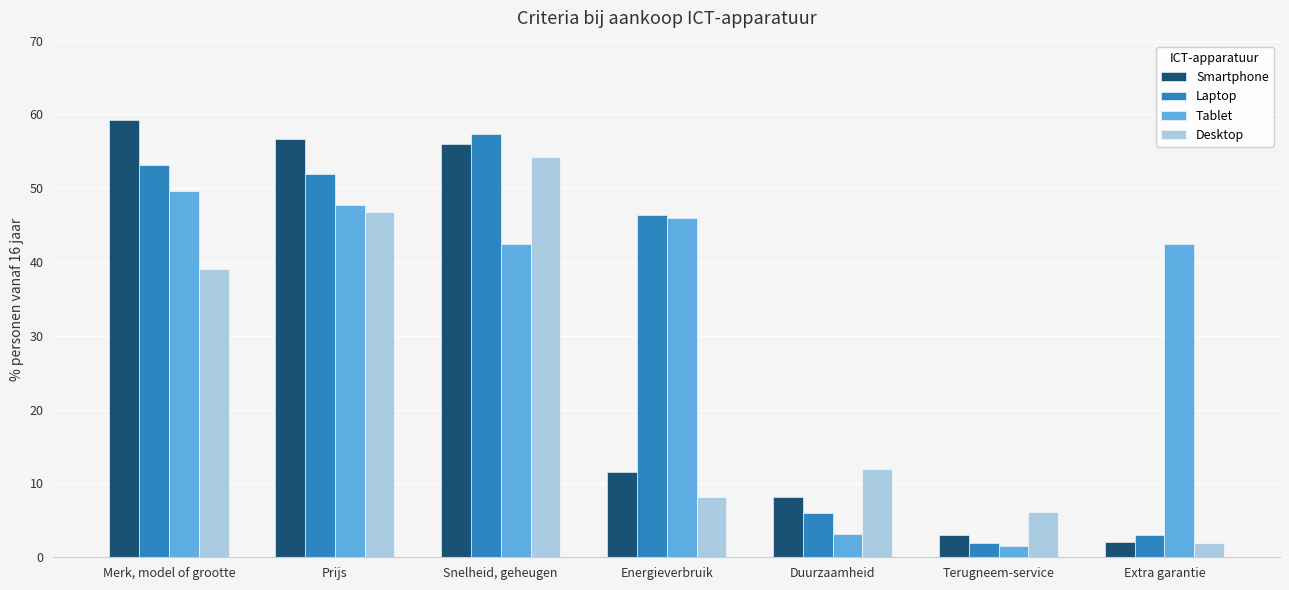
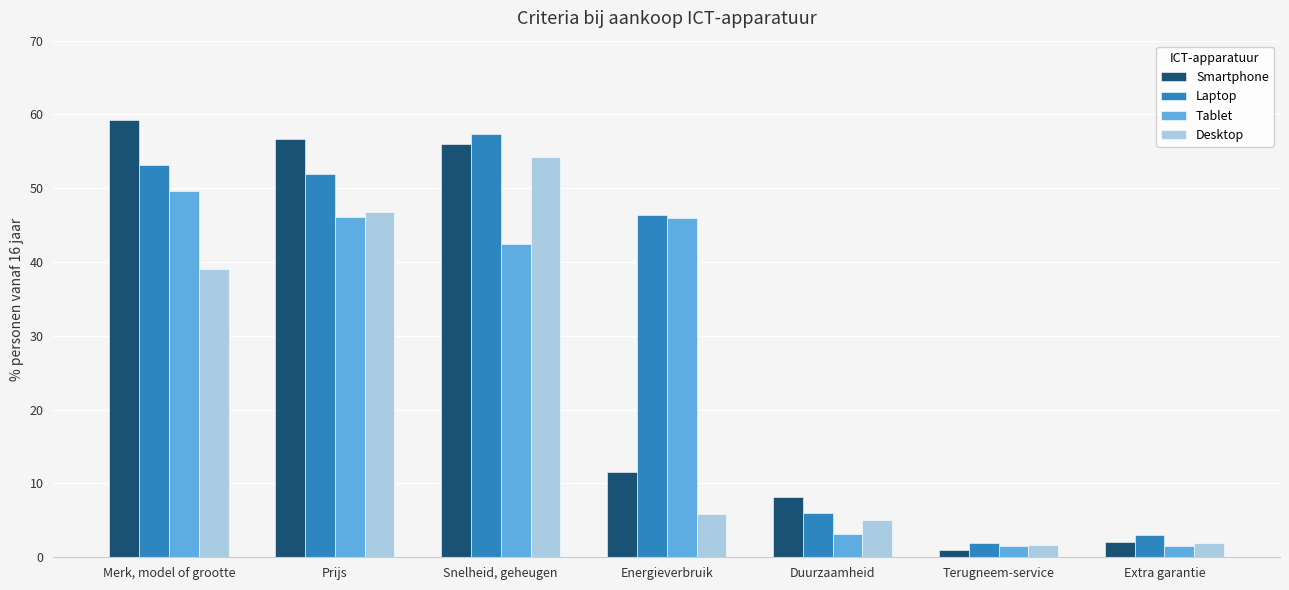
Tablet, Prijs: 48 -> 46
Desktop, Energieverbruik: 8 -> 6
Desktop, Duurzaamheid: 12 -> 5
Smartphone, Terugneem-service: 3 -> 1
Desktop, Terugneem-service: 6 -> 2
Tablet, Extra garantie: 42 -> 2
